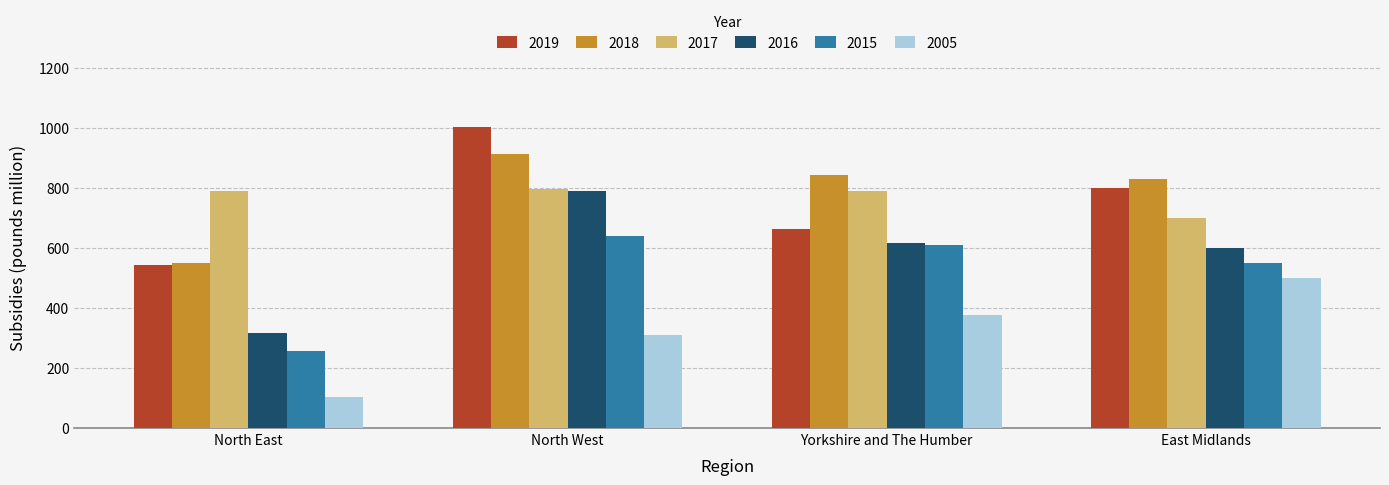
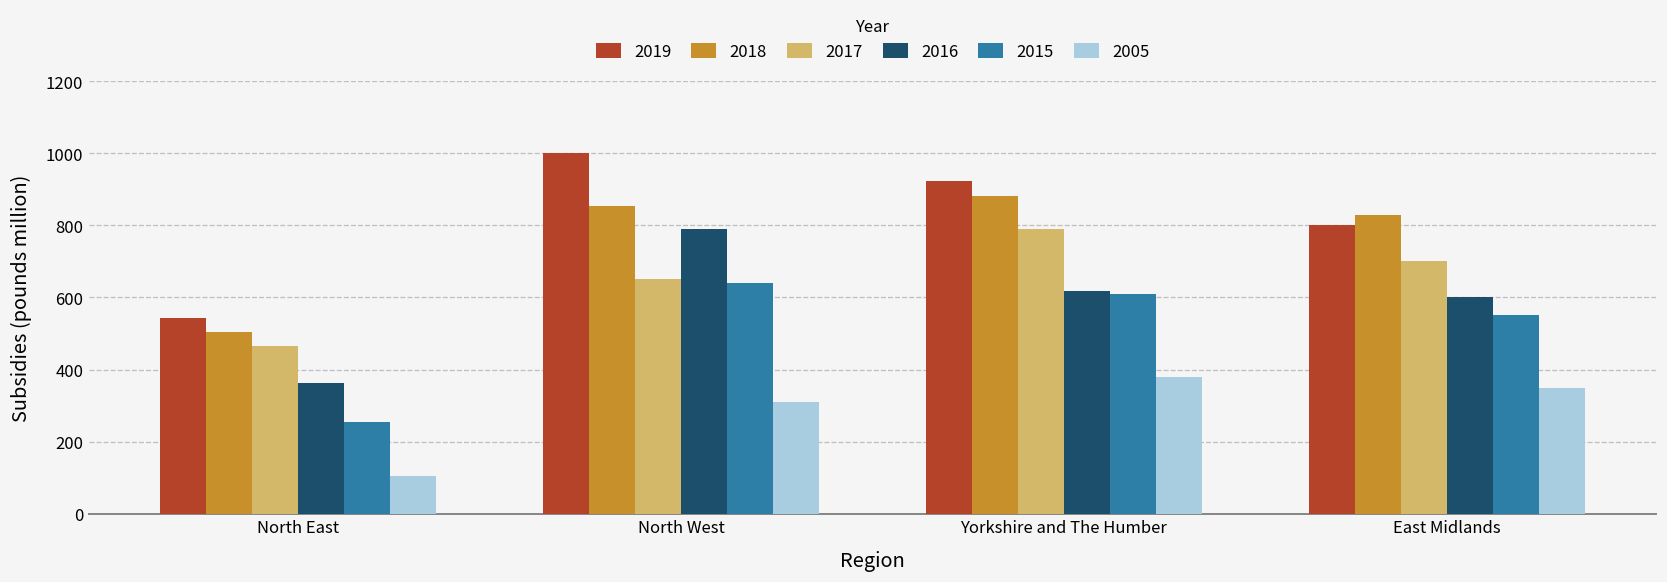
2018, North East: 550 -> 500
2017, North East: 790 -> 470
2016, North East: 320 -> 360
2018, North West: 910 -> 850
2017, North West: 800 -> 650
2019, Yorkshire and The Humber: 660 -> 920
2018, Yorkshire and The Humber: 840 -> 880
2005, East Midlands: 500 -> 350
